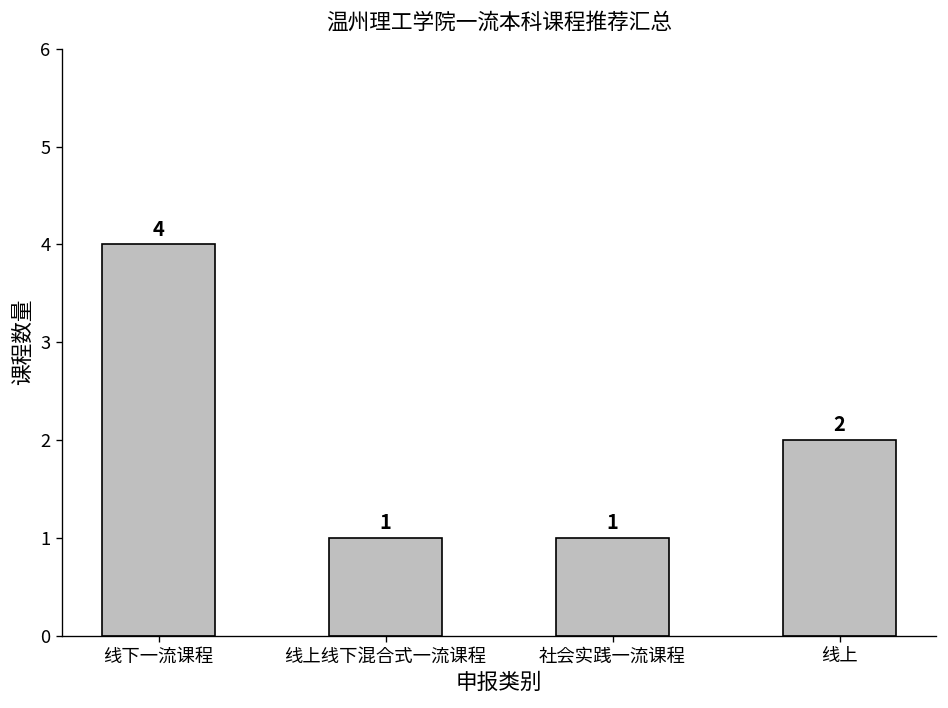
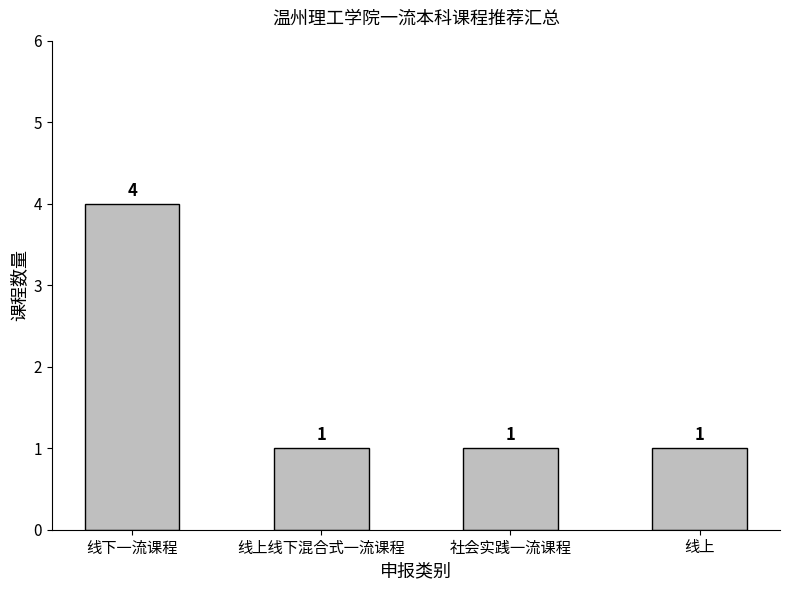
线上: 2 -> 1
